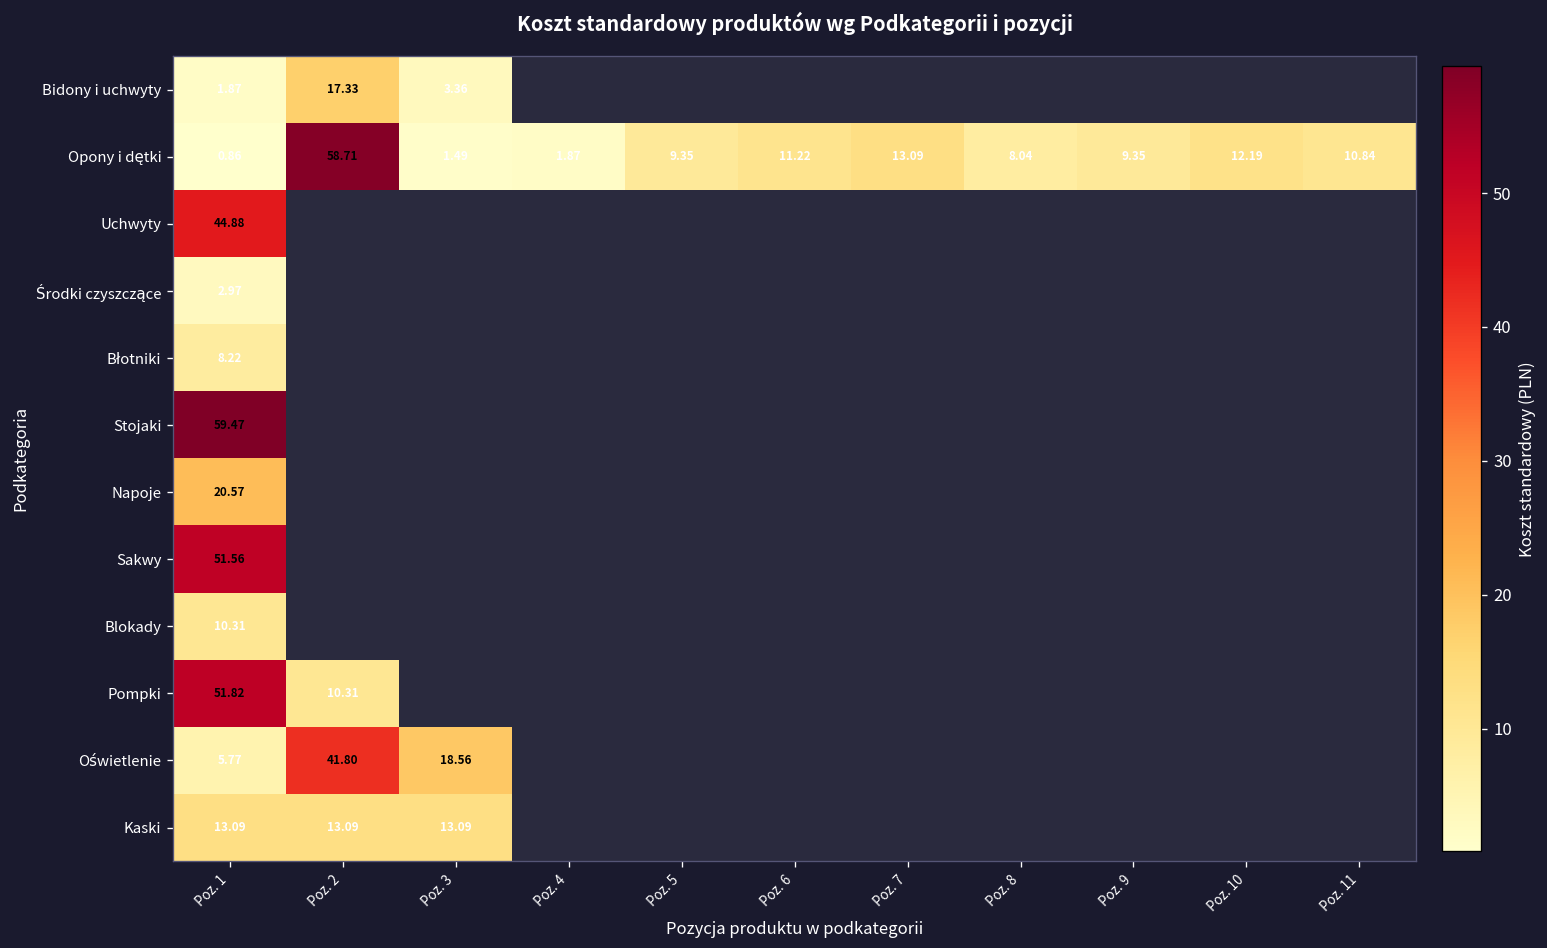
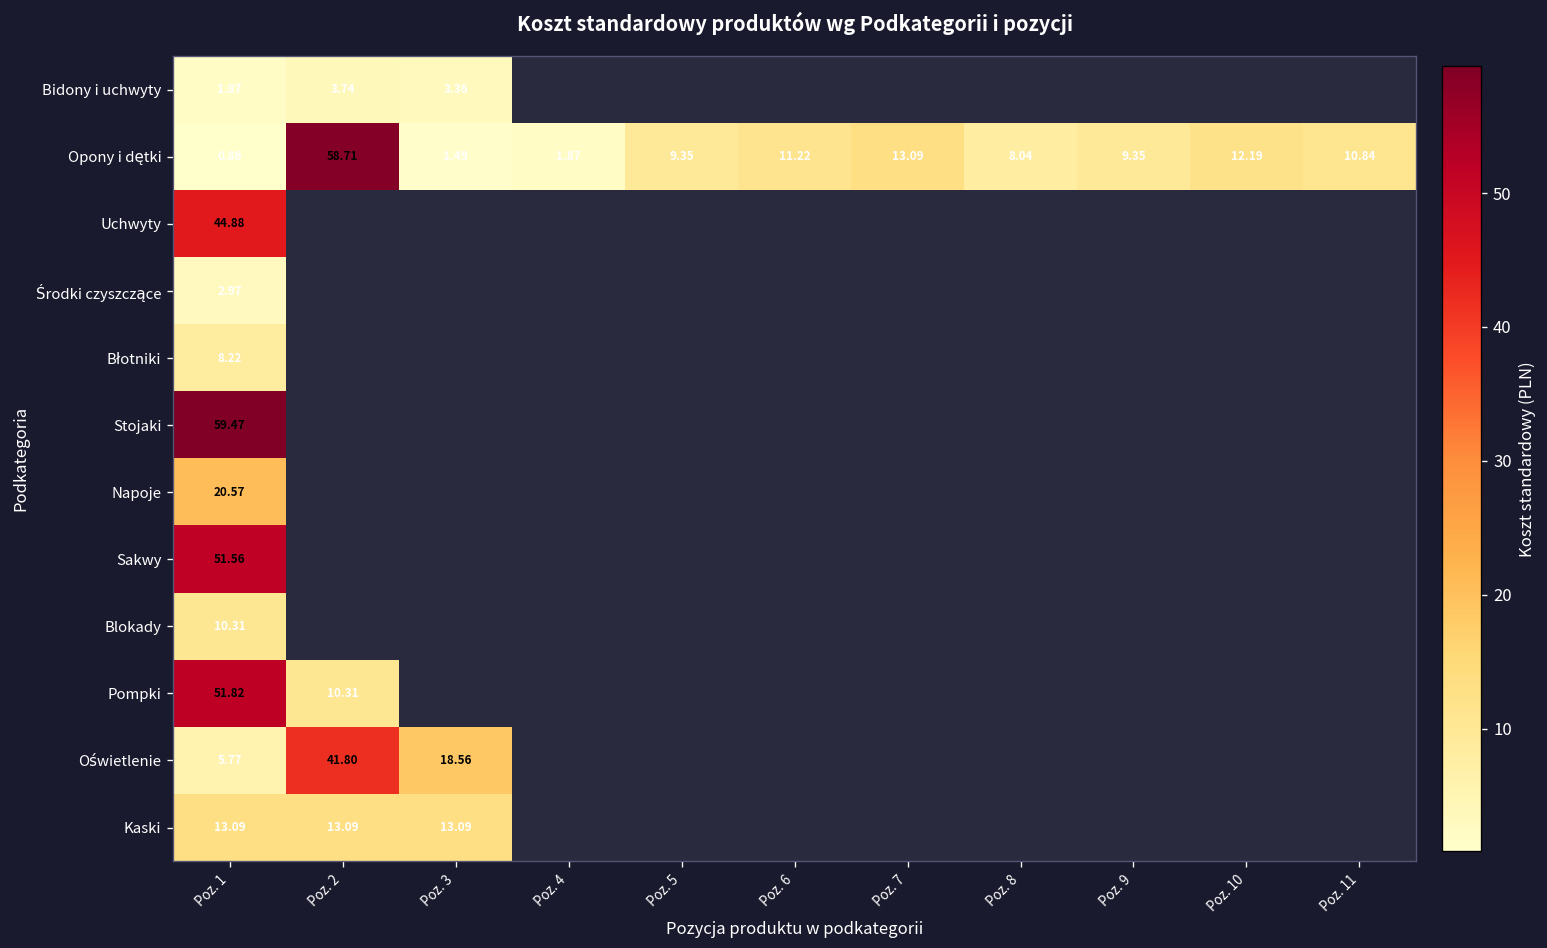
Bidony i uchwyty, Poz. 2: 17.33 -> 3.74
